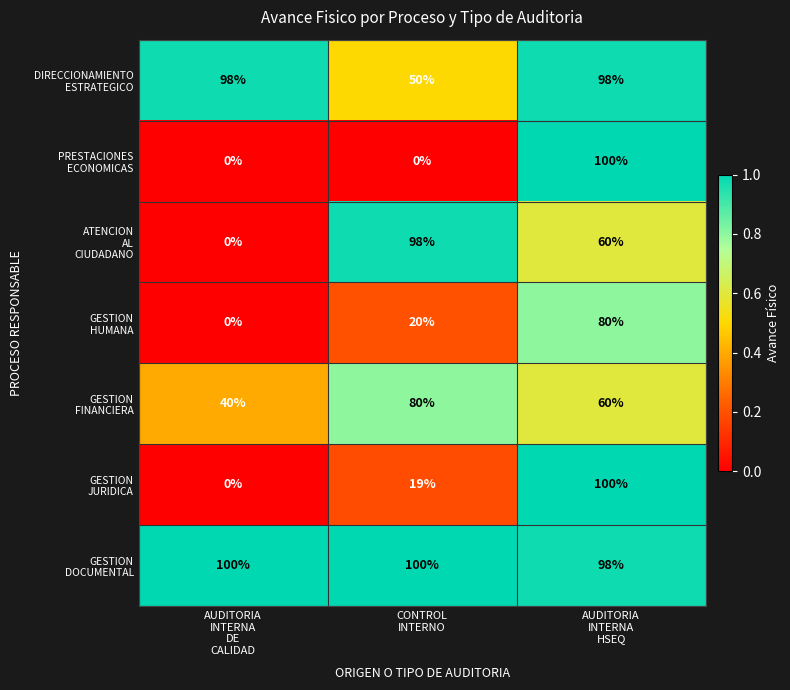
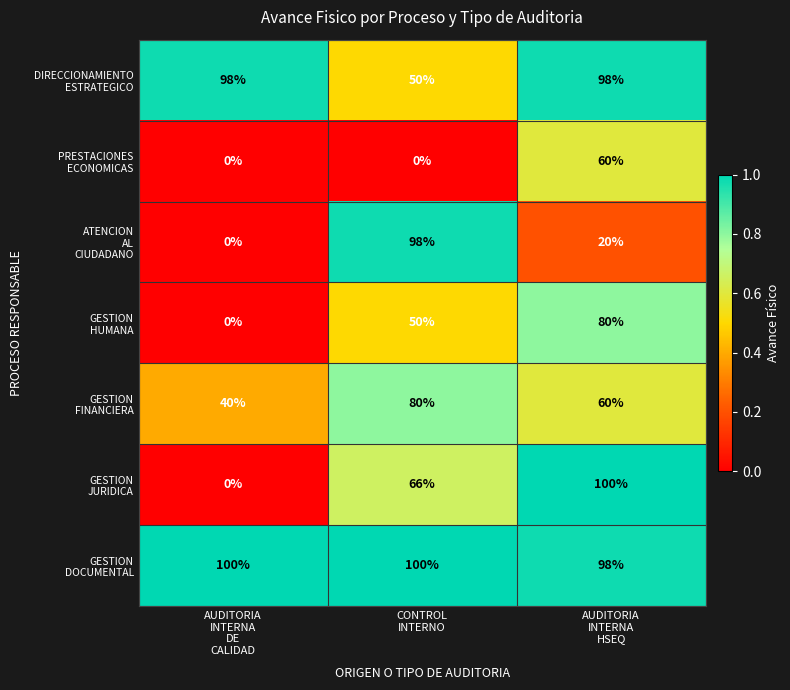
PRESTACIONES ECONOMICAS, AUDITORIA INTERNA HSEQ: 100% -> 60%
ATENCION AL CIUDADANO, AUDITORIA INTERNA HSEQ: 60% -> 20%
GESTION HUMANA, CONTROL INTERNO: 20% -> 50%
GESTION JURIDICA, CONTROL INTERNO: 19% -> 66%
